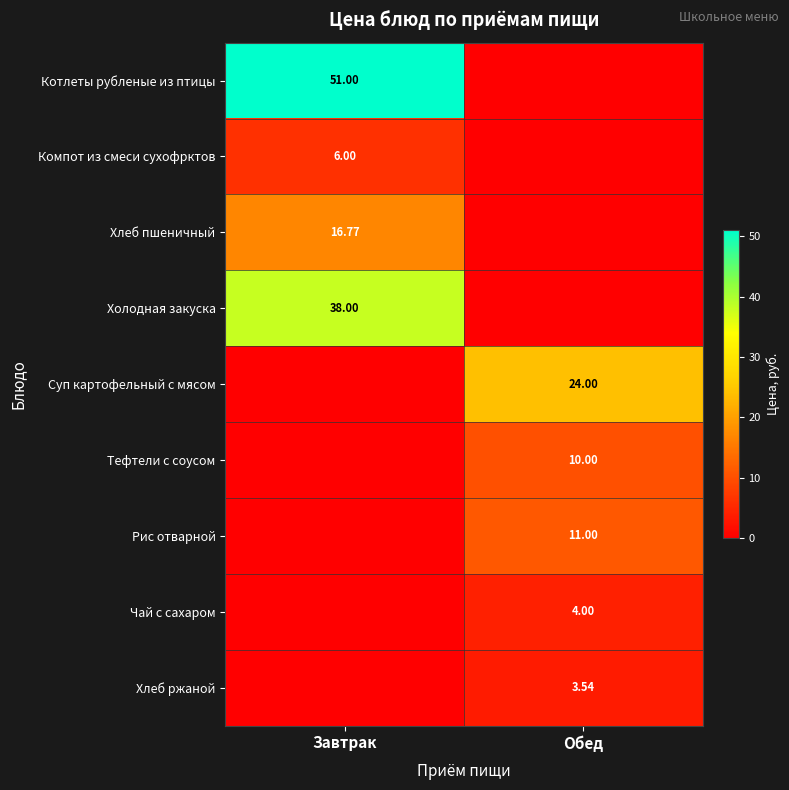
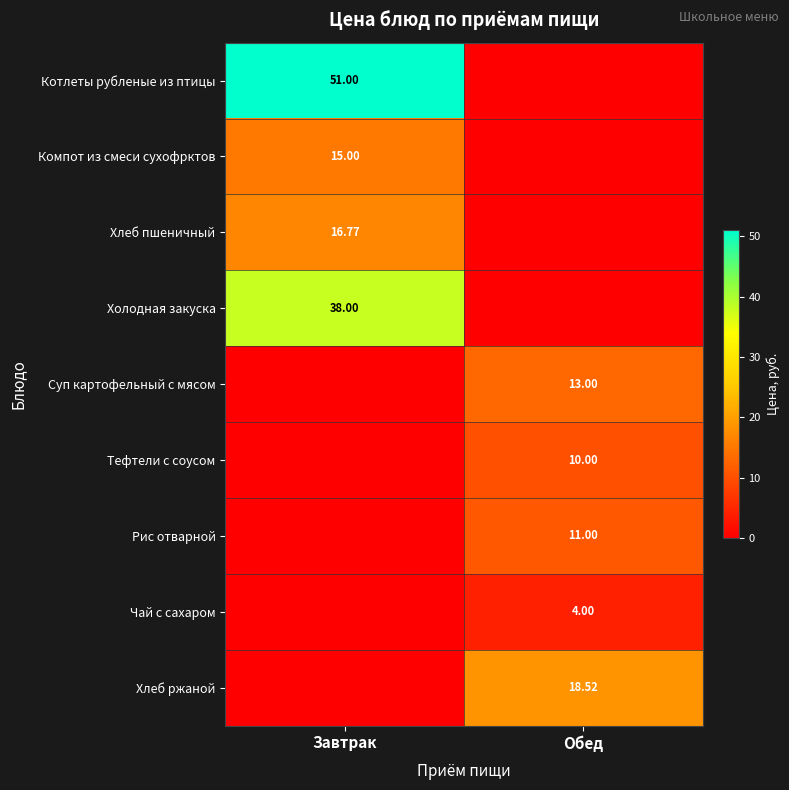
Компот из смеси сухофрктов, Завтрак: 6.00 -> 15.00
Суп картофельный с мясом, Обед: 24.00 -> 13.00
Хлеб ржаной, Обед: 3.54 -> 18.52
